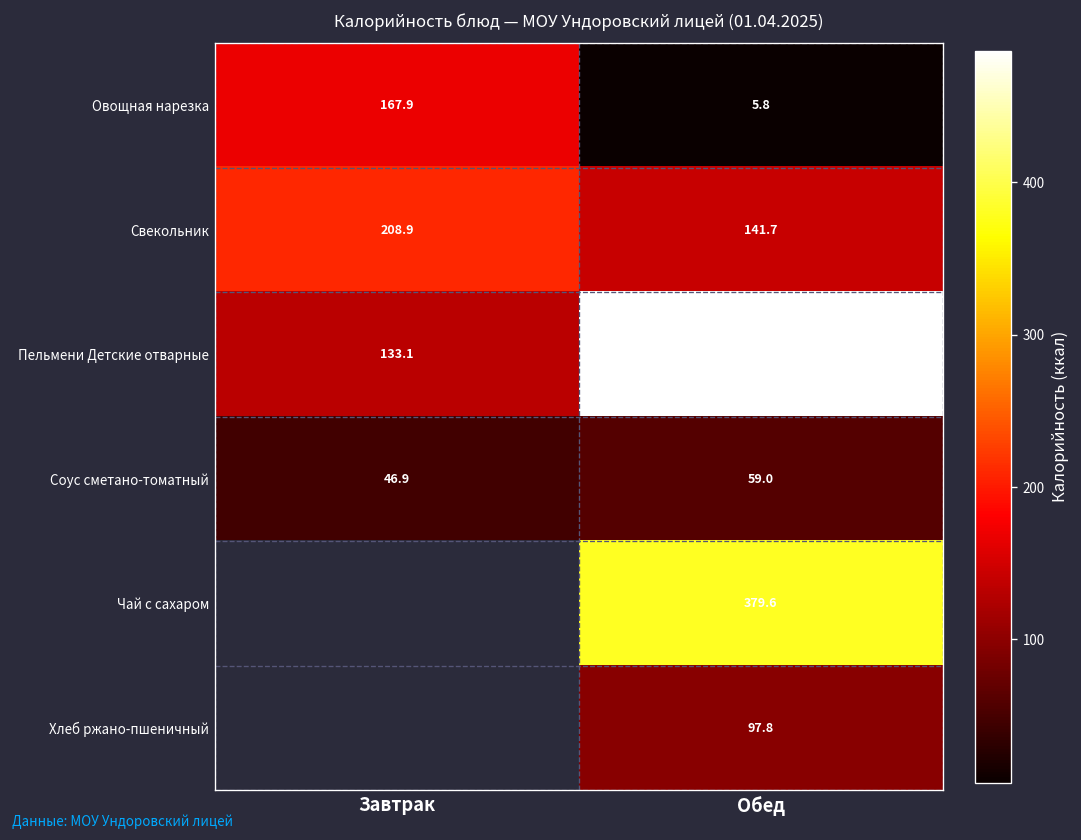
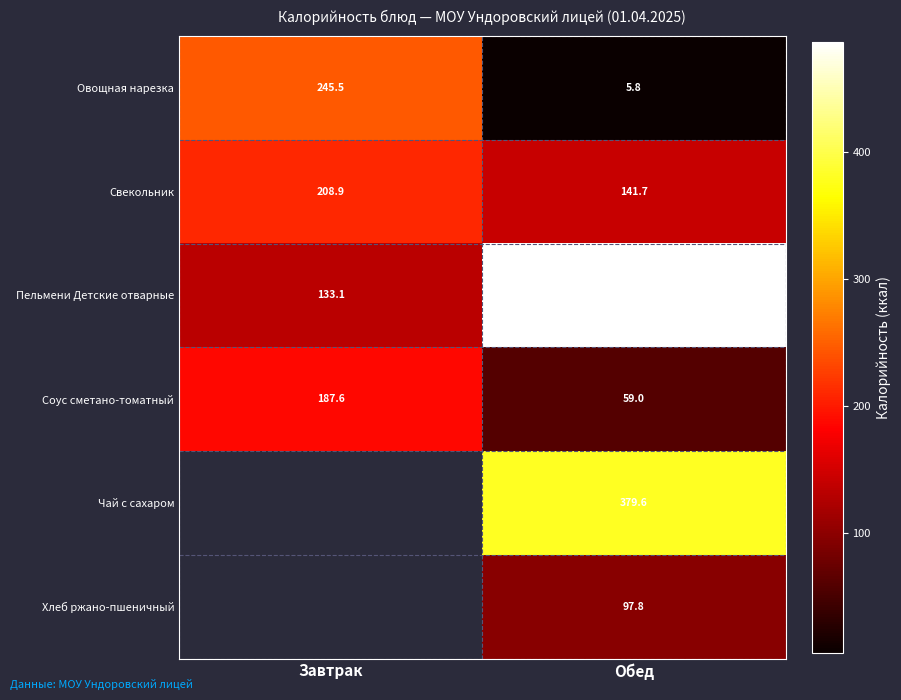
Овощная нарезка, Завтрак: 167.9 -> 245.5
Соус сметано-томатный, Завтрак: 46.9 -> 187.6
